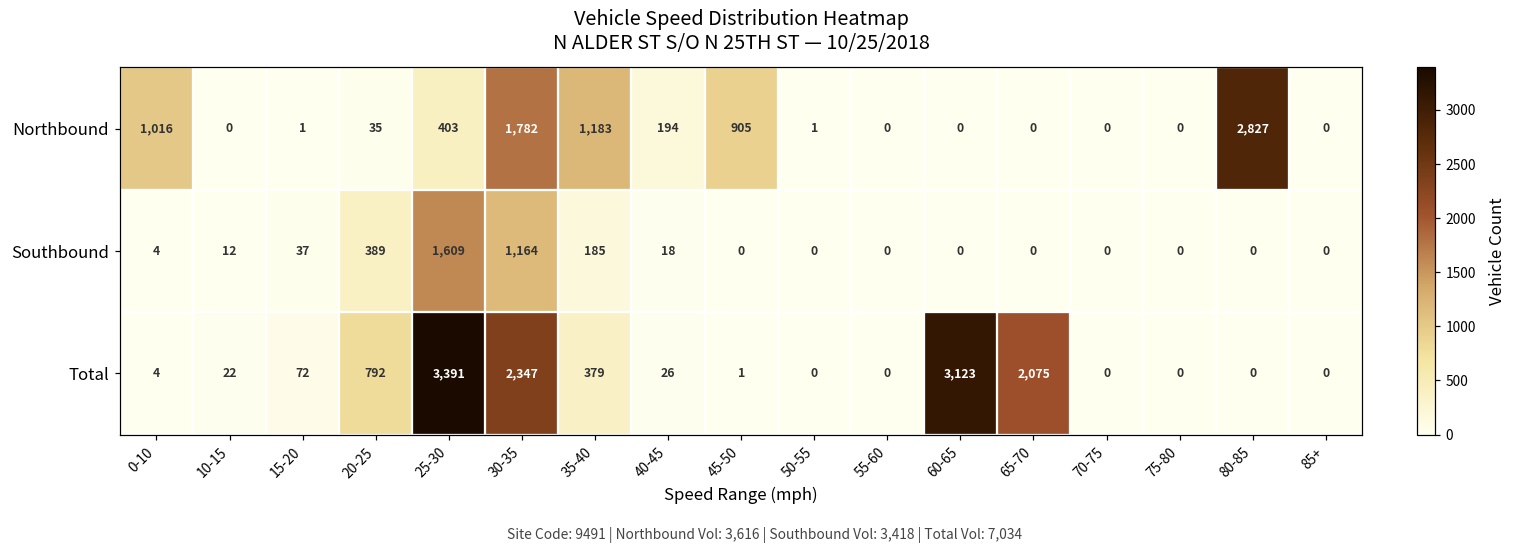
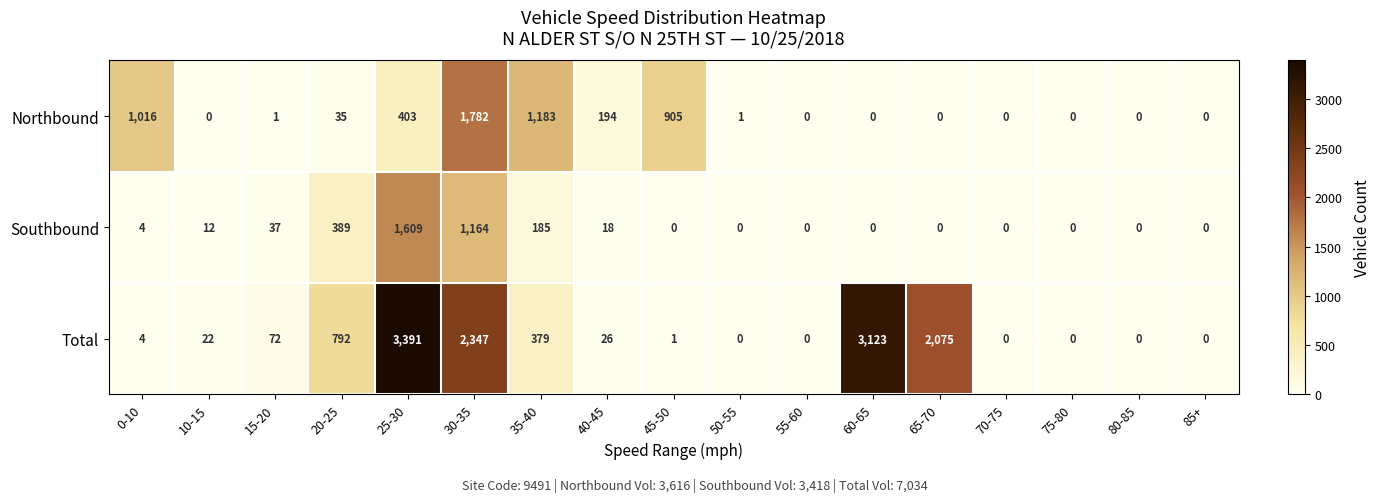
Northbound, 80-85: 2,827 -> 0
